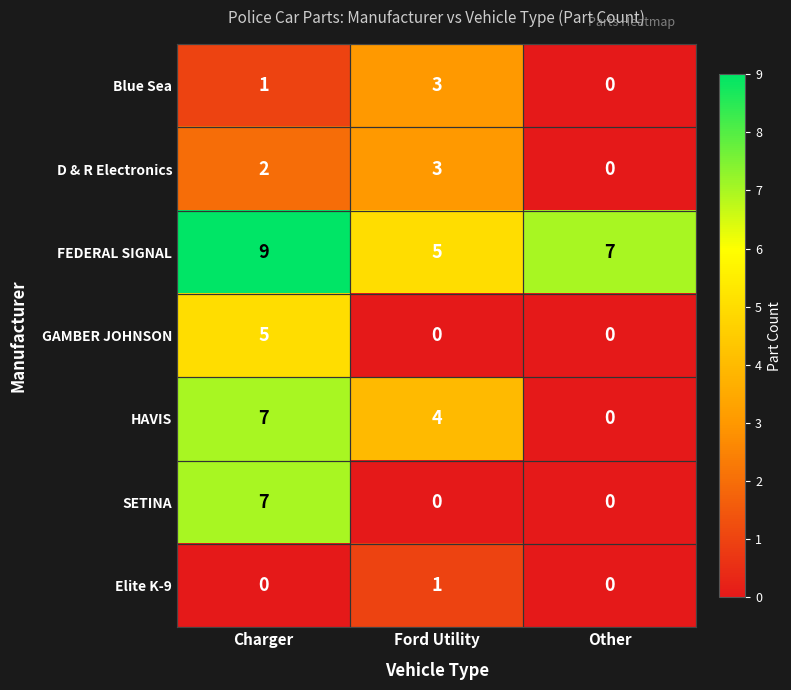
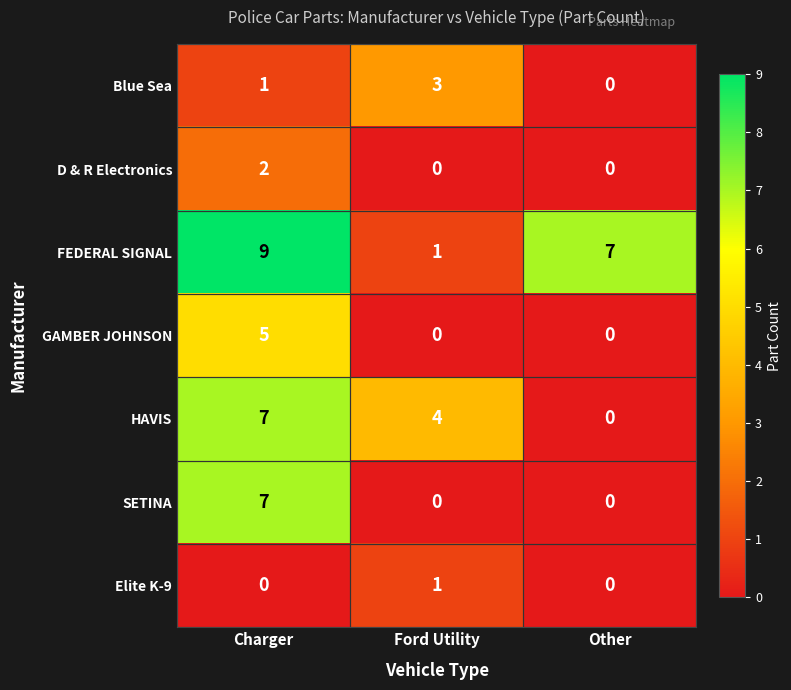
D & R Electronics, Ford Utility: 3 -> 0
FEDERAL SIGNAL, Ford Utility: 5 -> 1
